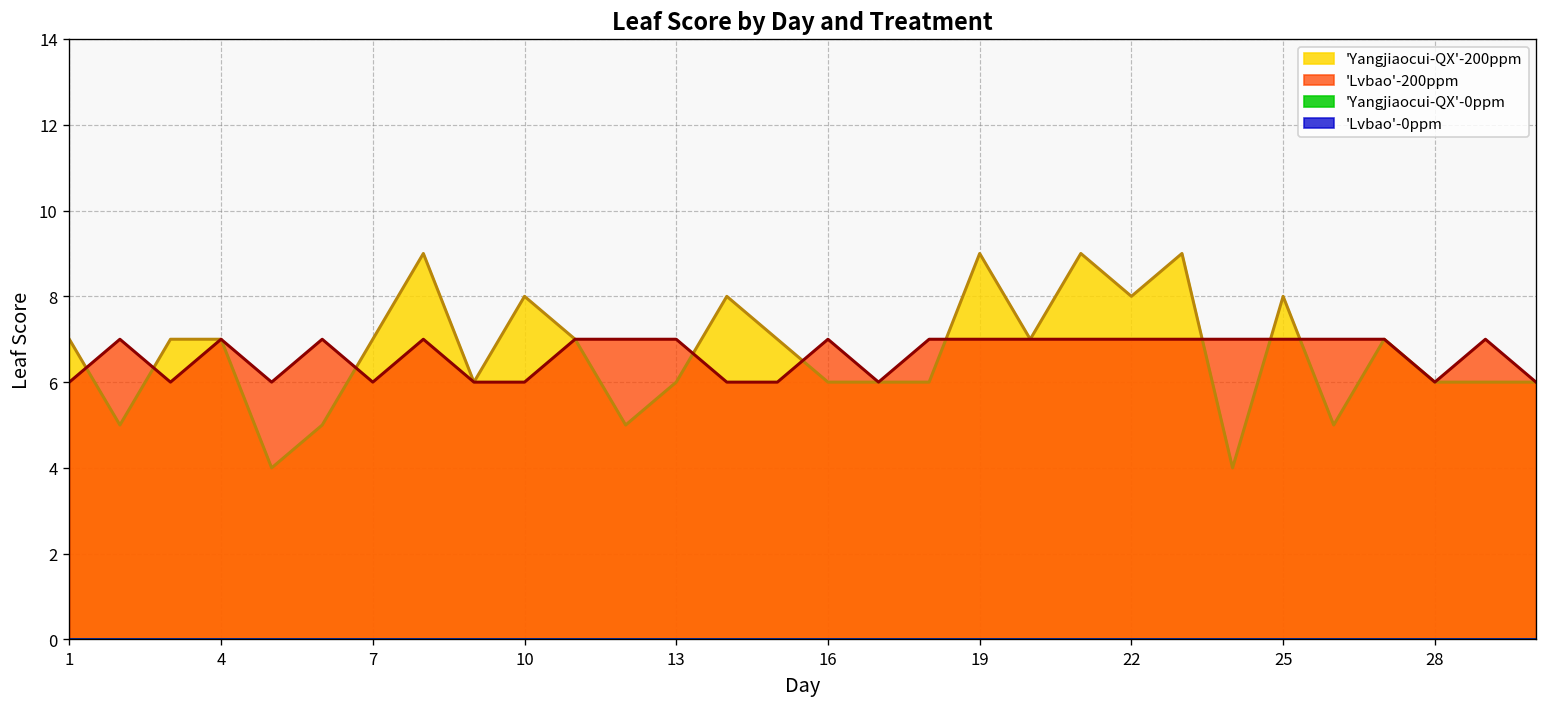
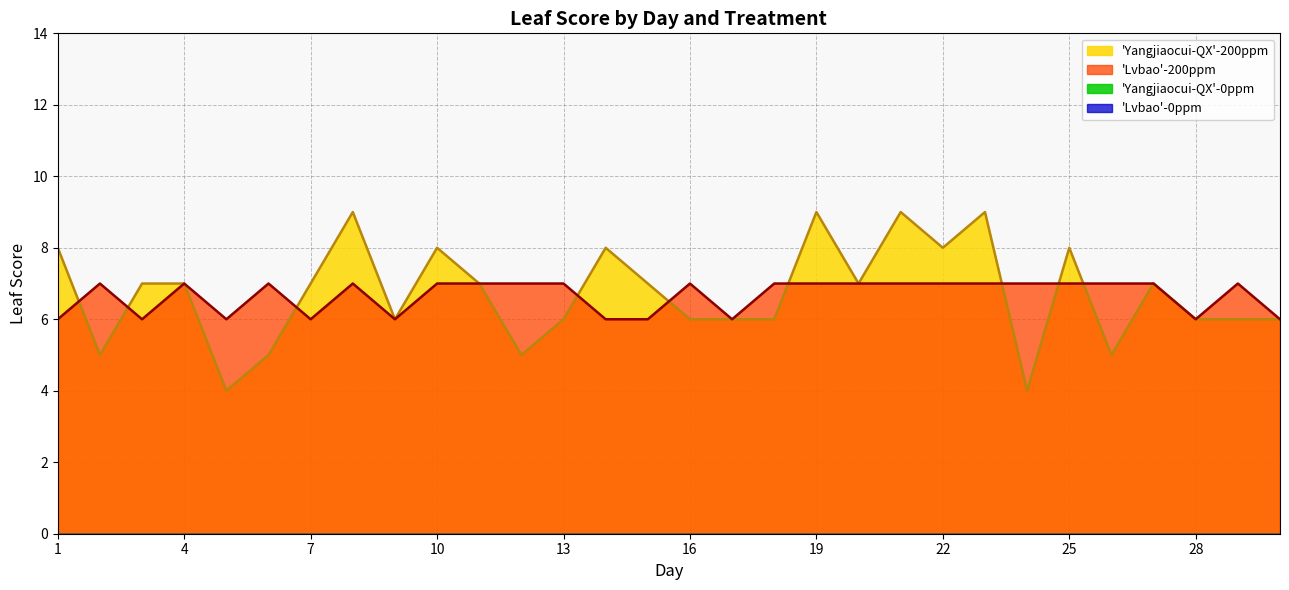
'Yangjiaocui-QX'-200ppm, 1: 7 -> 8
'Lvbao'-200ppm, 10: 6 -> 7
